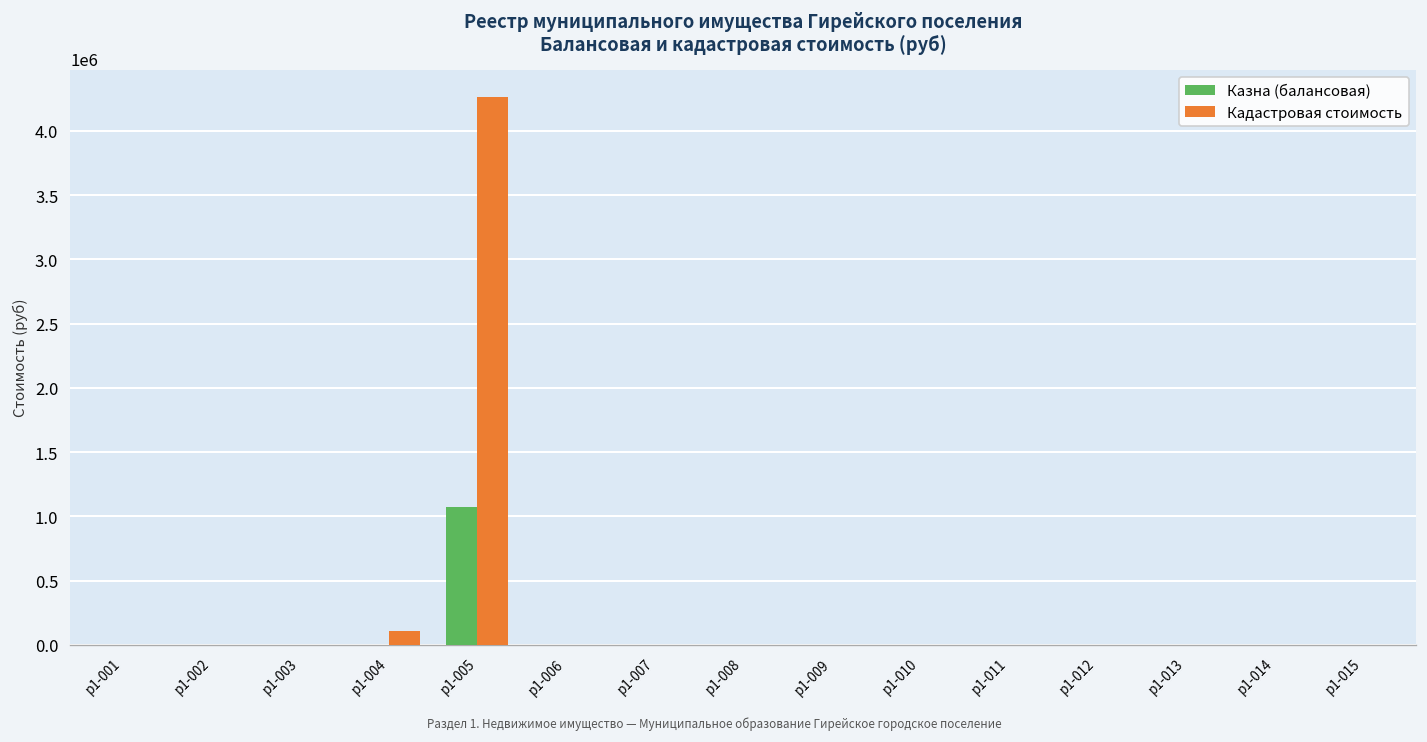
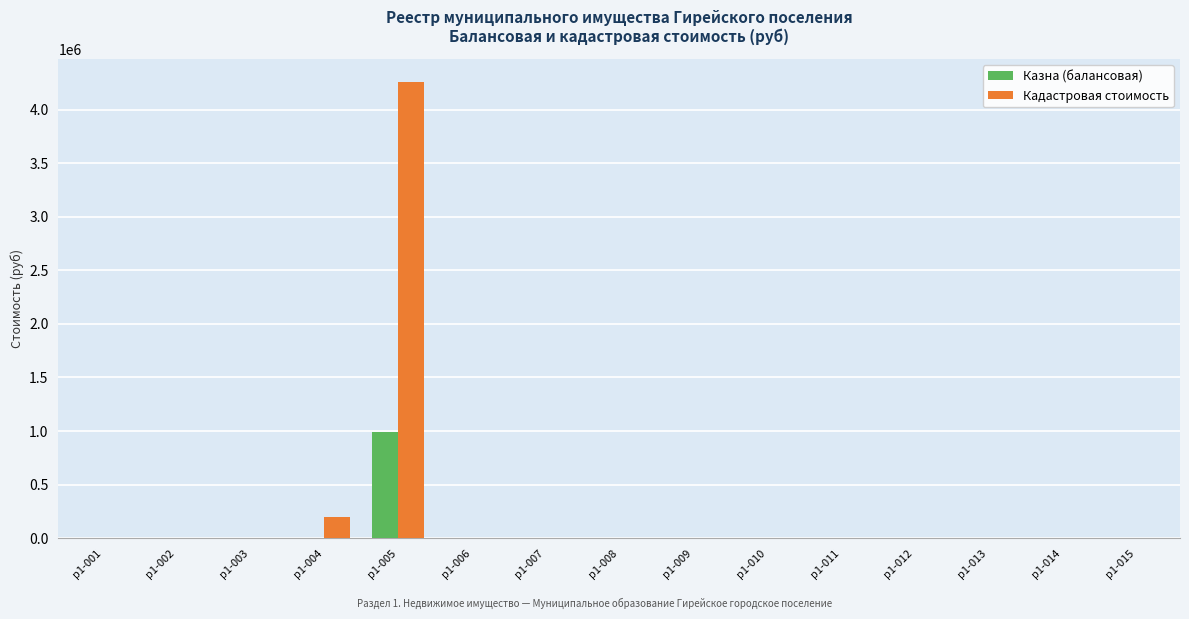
Кадастровая стоимость, р1-004: 110000 -> 190000
Казна (балансовая), р1-005: 1070000 -> 990000
